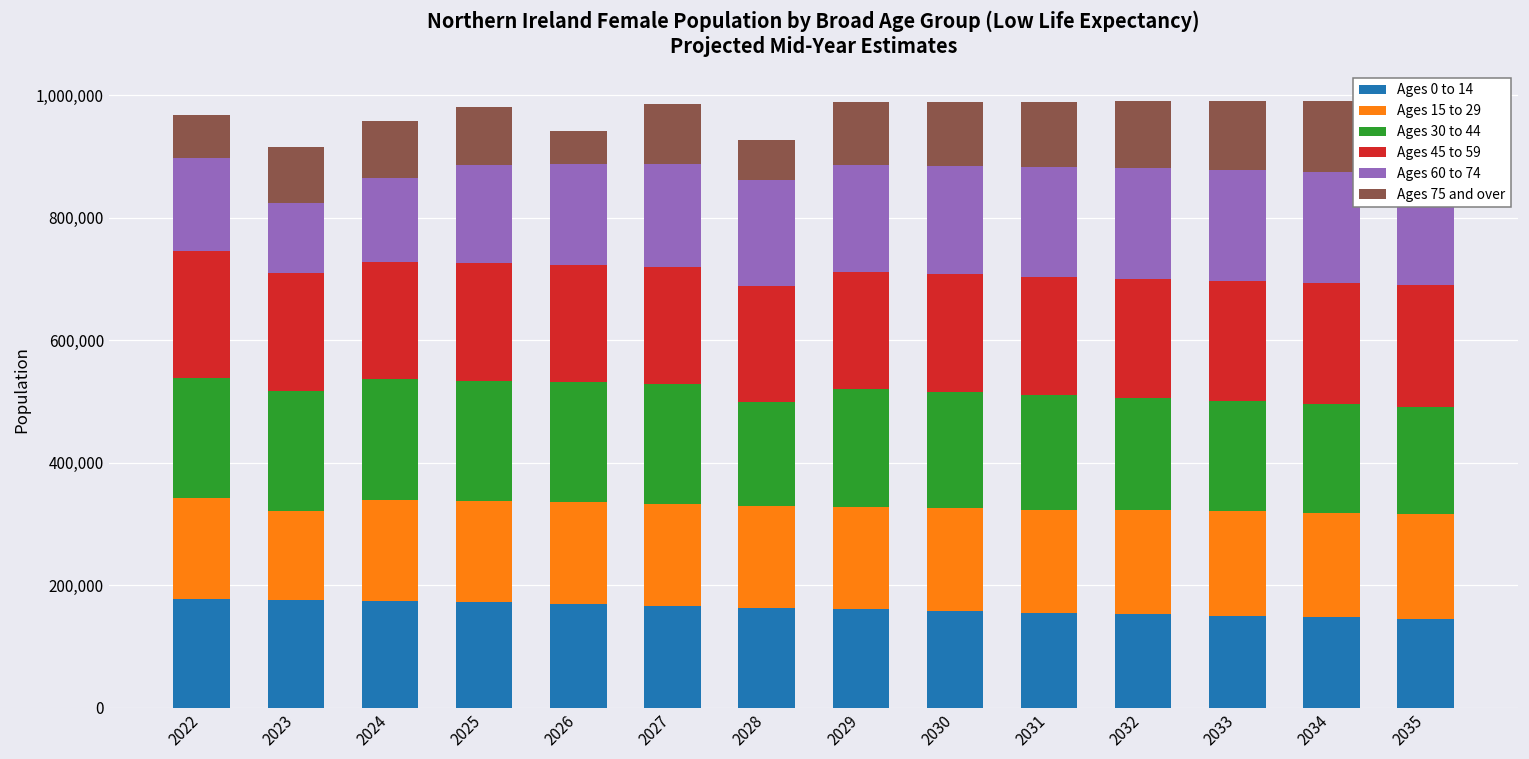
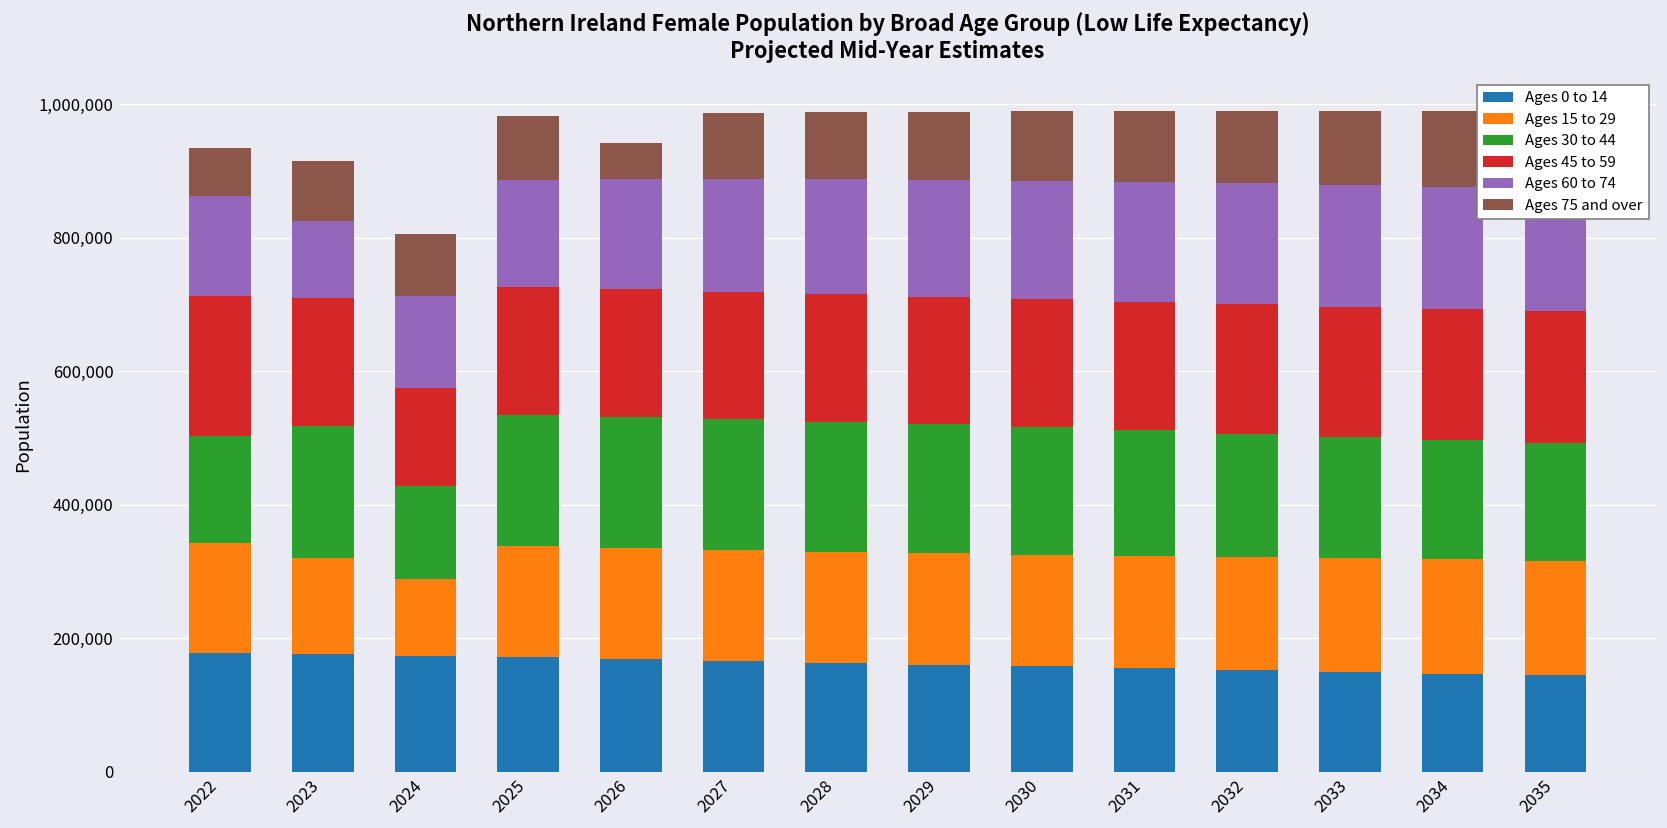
Ages 30 to 44, 2022: 200,000 -> 160,000
Ages 15 to 29, 2024: 170,000 -> 120,000
Ages 30 to 44, 2024: 200,000 -> 140,000
Ages 45 to 59, 2024: 190,000 -> 150,000
Ages 30 to 44, 2028: 170,000 -> 190,000
Ages 75 and over, 2028: 70,000 -> 100,000
